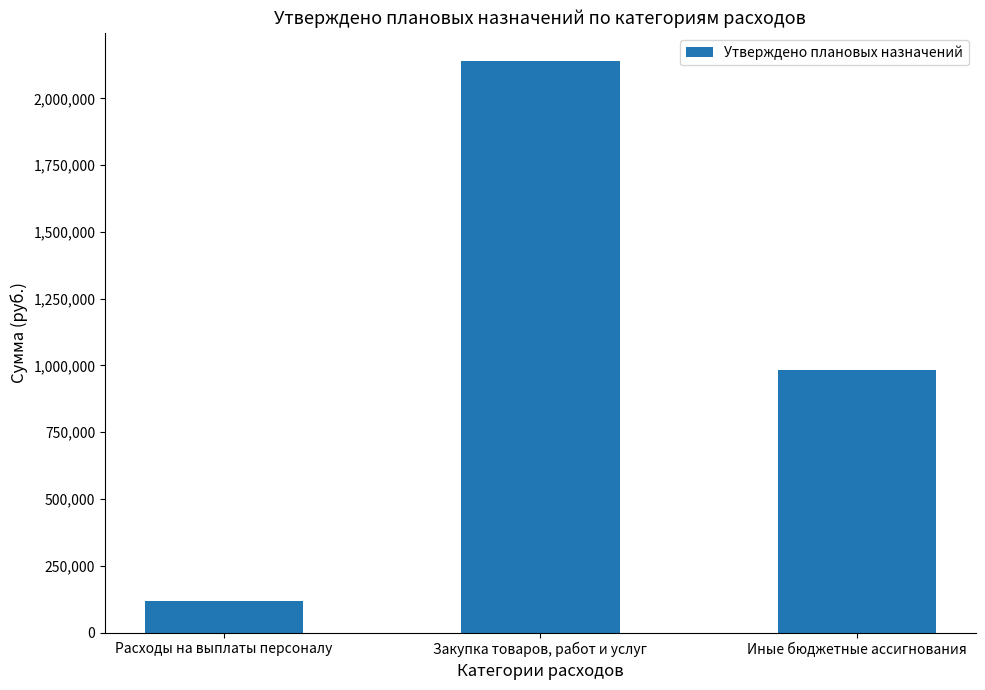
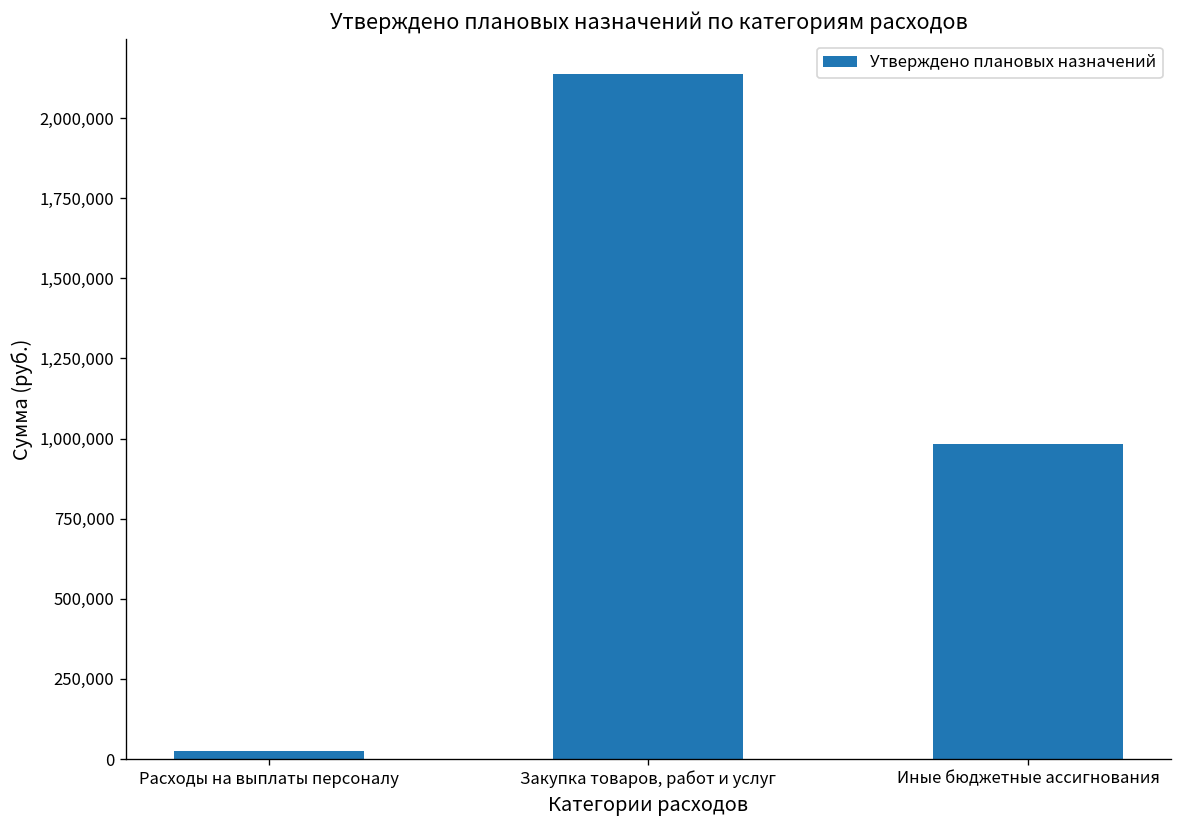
Расходы на выплаты персоналу: 120,000 -> 20,000
